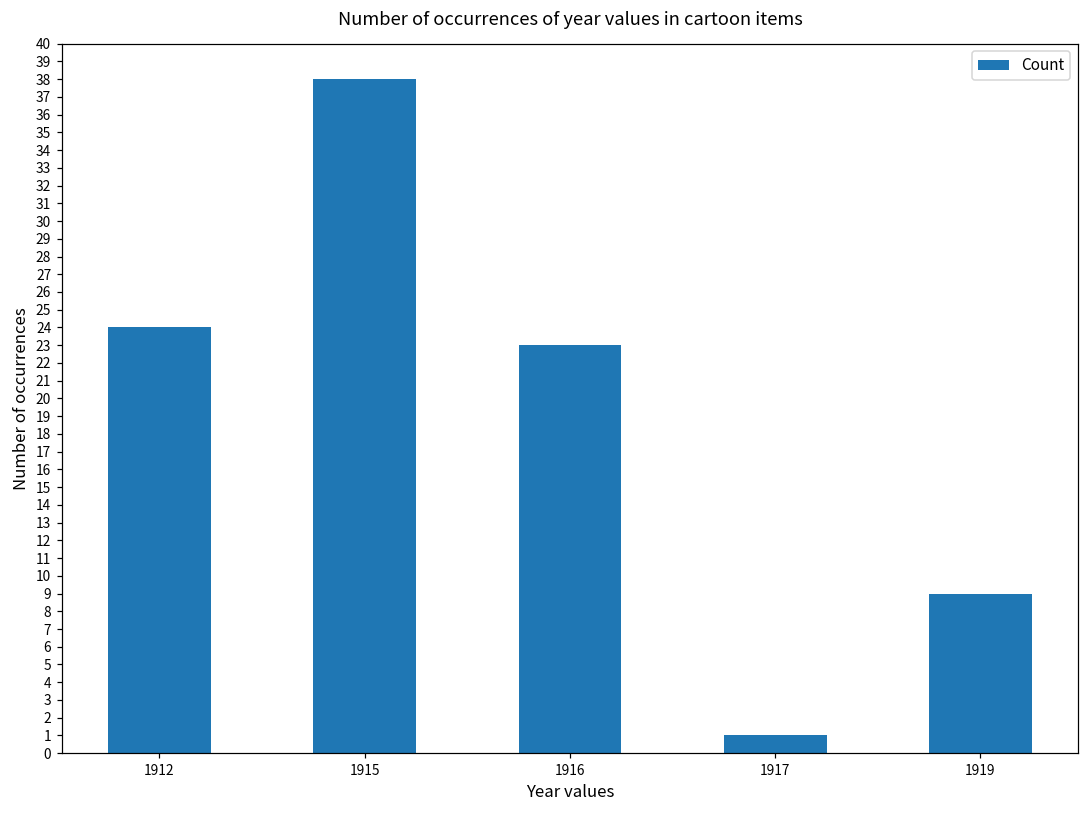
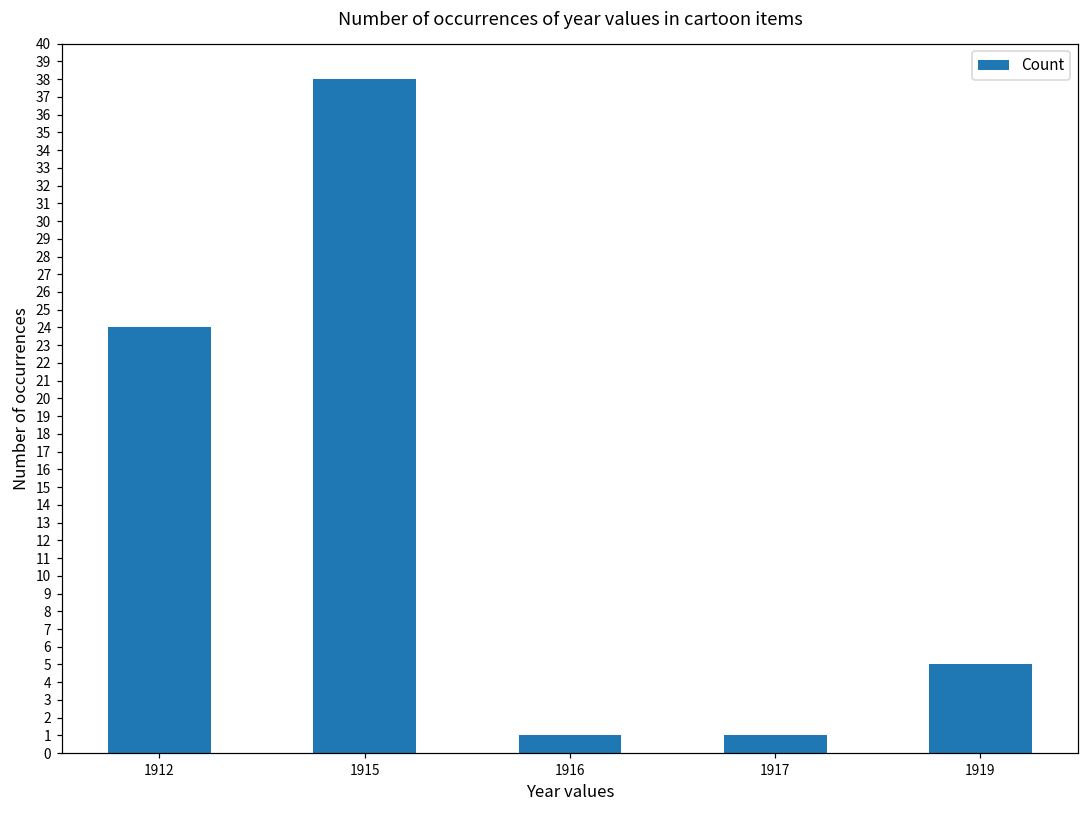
1916: 23 -> 1
1919: 9 -> 5
